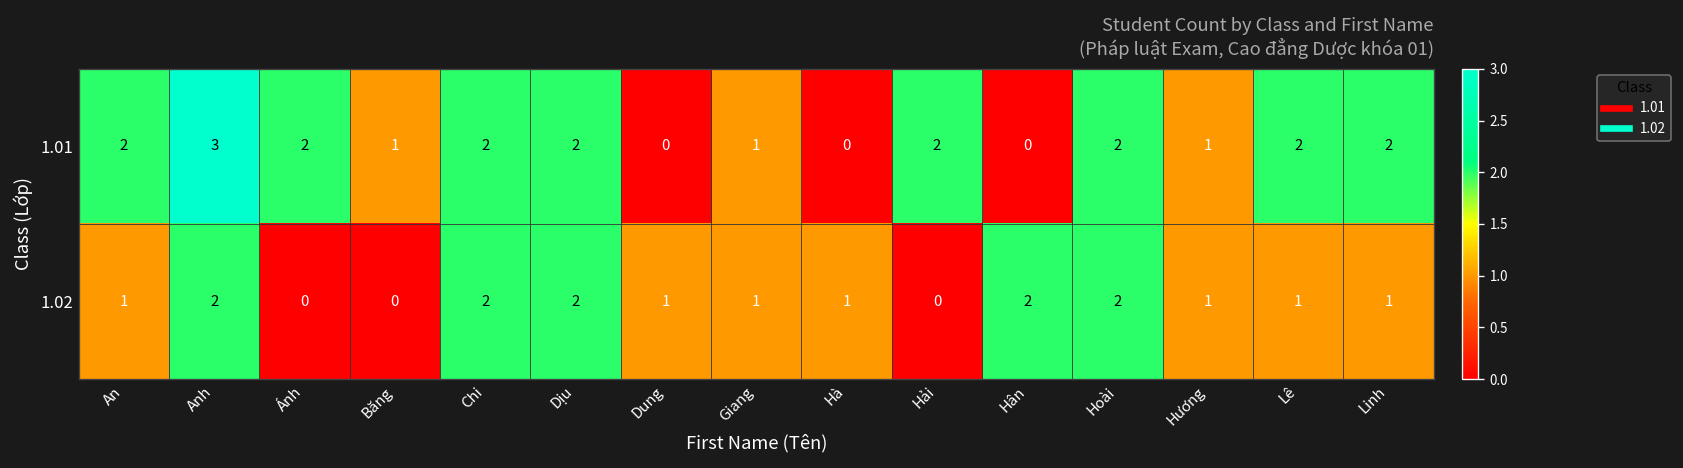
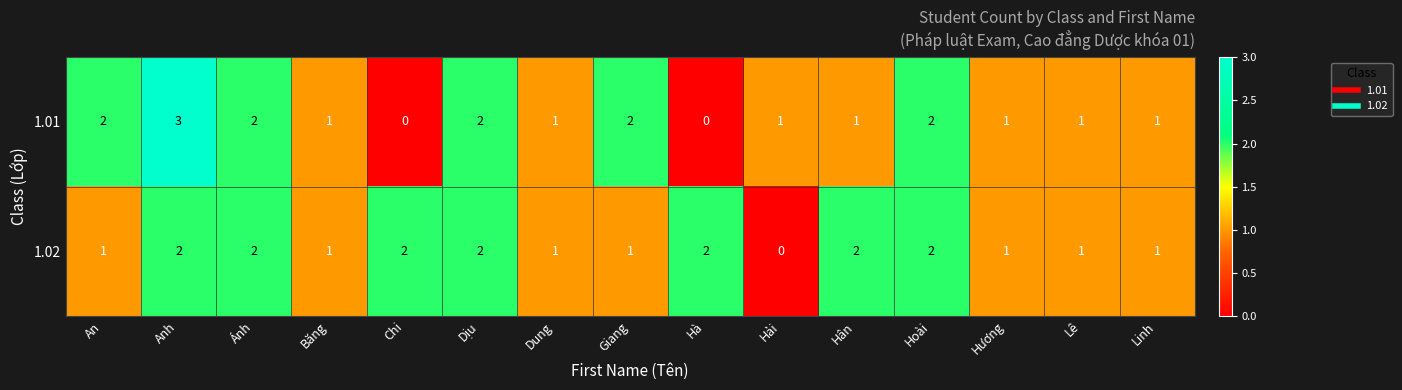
1.01, Chi: 2 -> 0
1.01, Dung: 0 -> 1
1.01, Giang: 1 -> 2
1.01, Hải: 2 -> 1
1.01, Hân: 0 -> 1
1.01, Lê: 2 -> 1
1.01, Linh: 2 -> 1
1.02, Ánh: 0 -> 2
1.02, Băng: 0 -> 1
1.02, Hà: 1 -> 2
